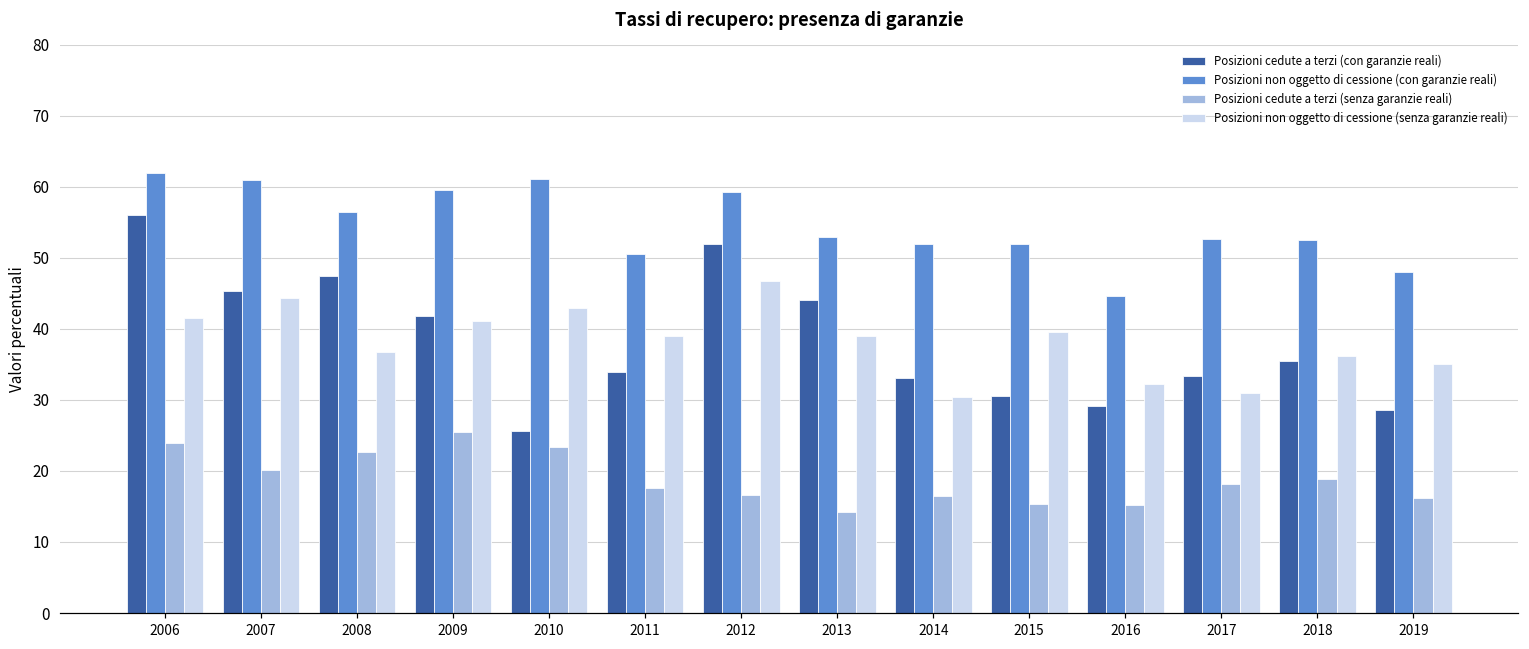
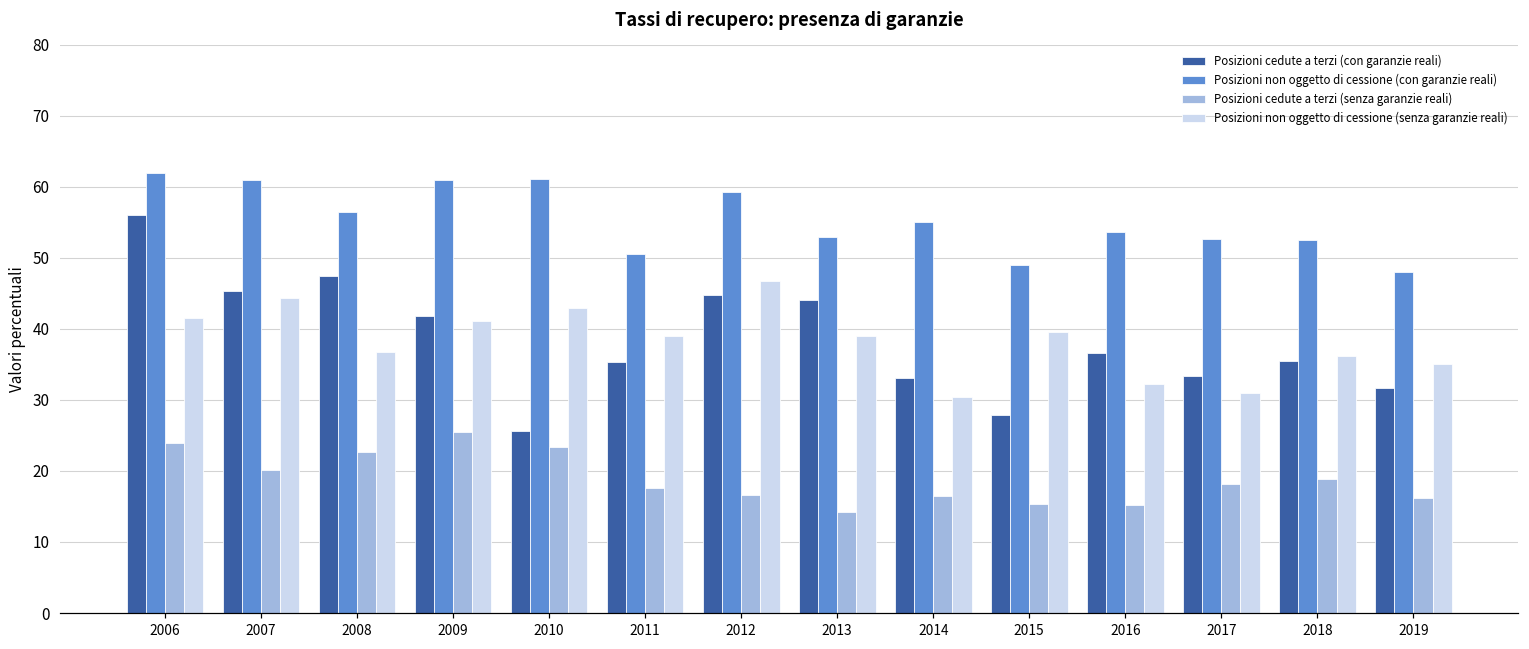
Posizioni non oggetto di cessione (con garanzie reali), 2009: 60 -> 61
Posizioni cedute a terzi (con garanzie reali), 2011: 34 -> 35
Posizioni cedute a terzi (con garanzie reali), 2012: 52 -> 45
Posizioni non oggetto di cessione (con garanzie reali), 2014: 52 -> 55
Posizioni cedute a terzi (con garanzie reali), 2015: 31 -> 28
Posizioni non oggetto di cessione (con garanzie reali), 2015: 52 -> 49
Posizioni cedute a terzi (con garanzie reali), 2016: 29 -> 37
Posizioni non oggetto di cessione (con garanzie reali), 2016: 45 -> 54
Posizioni cedute a terzi (con garanzie reali), 2019: 29 -> 32
